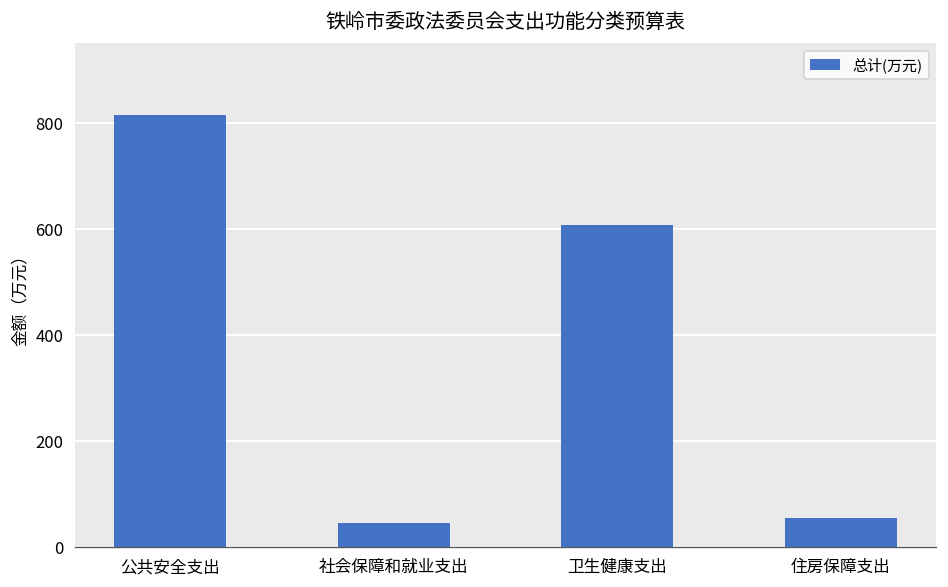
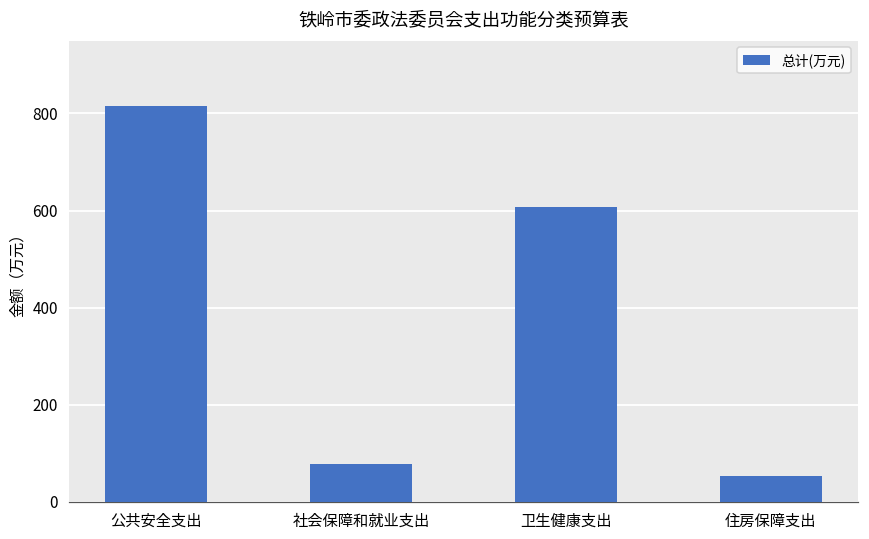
社会保障和就业支出: 40 -> 80
